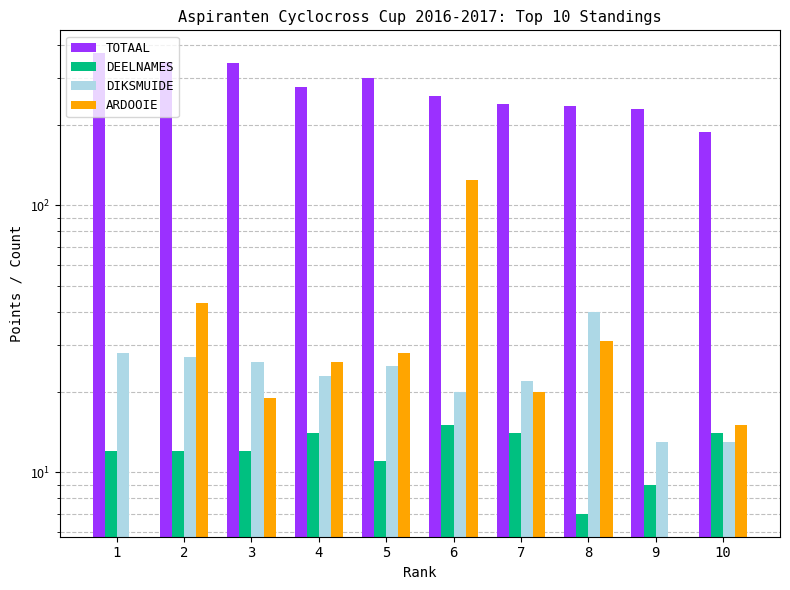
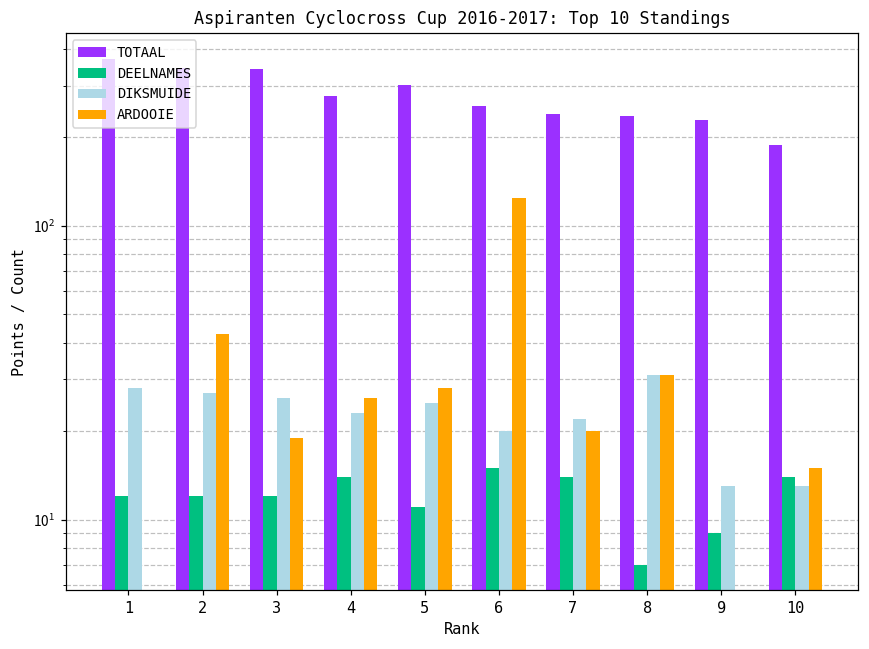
DIKSMUIDE, 8: 40 -> 31
